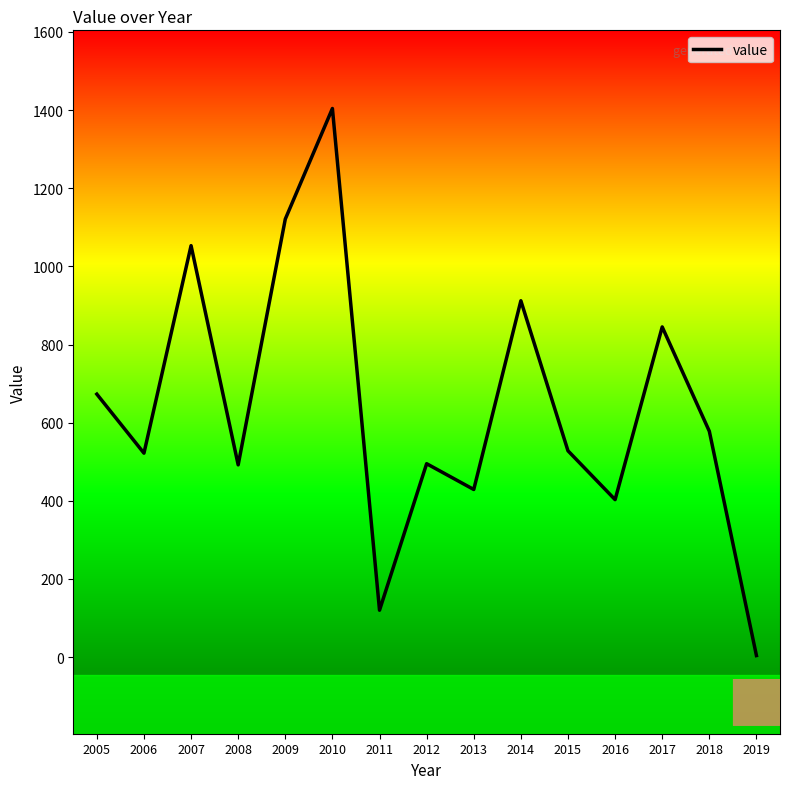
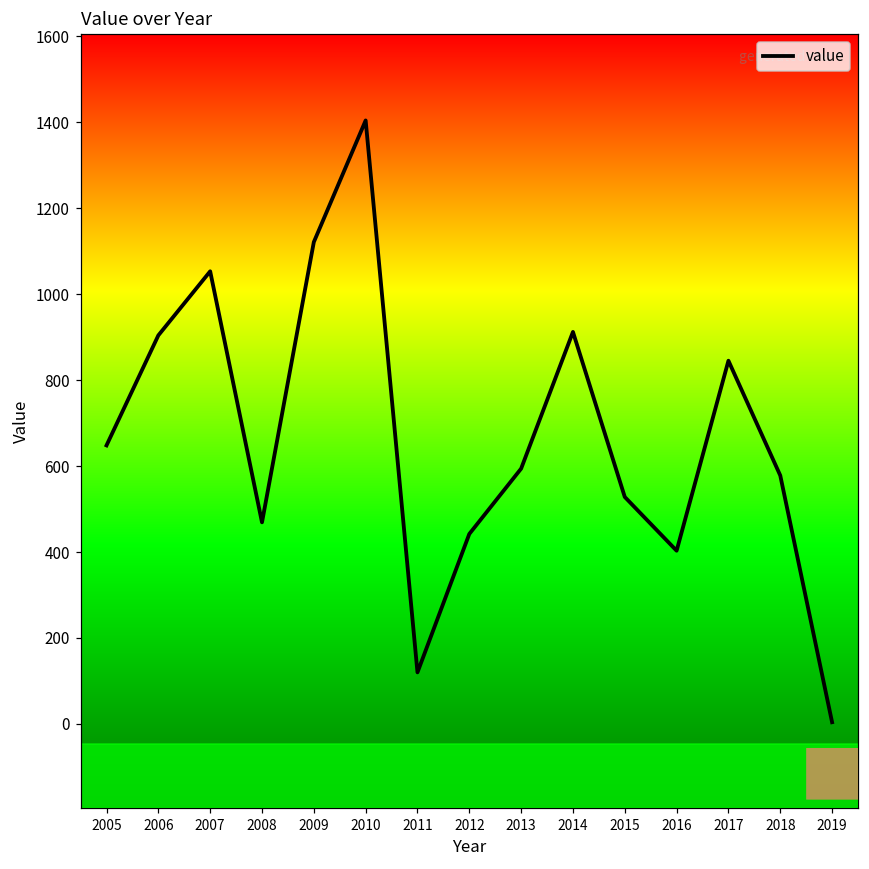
2005: 670 -> 650
2006: 520 -> 900
2008: 490 -> 470
2012: 500 -> 440
2013: 430 -> 590
